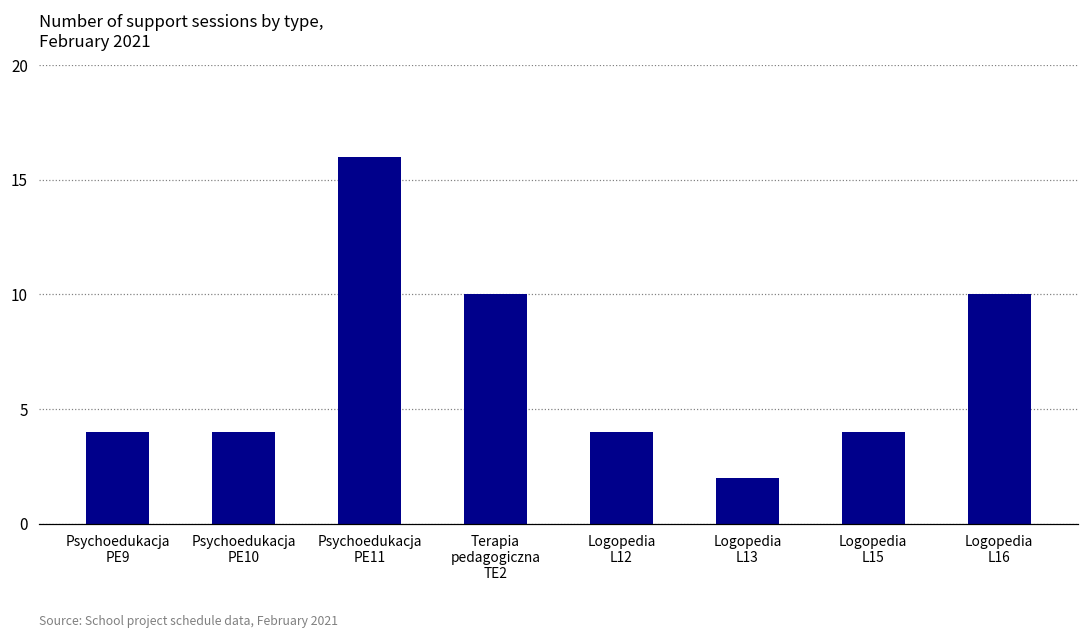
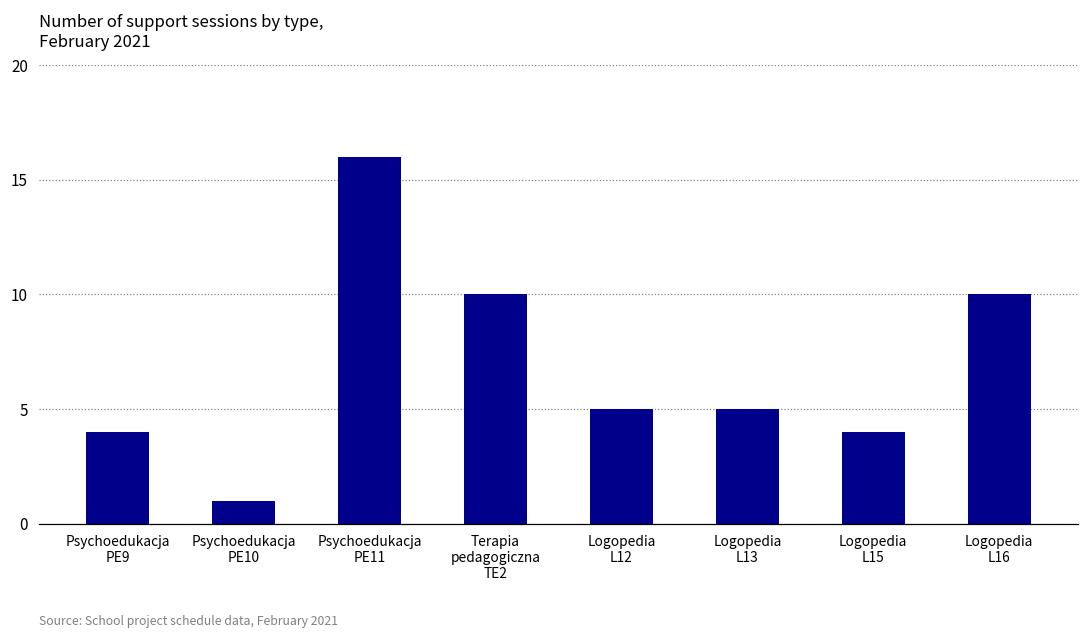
Psychoedukacja PE10: 4 -> 1
Logopedia L12: 4 -> 5
Logopedia L13: 2 -> 5
